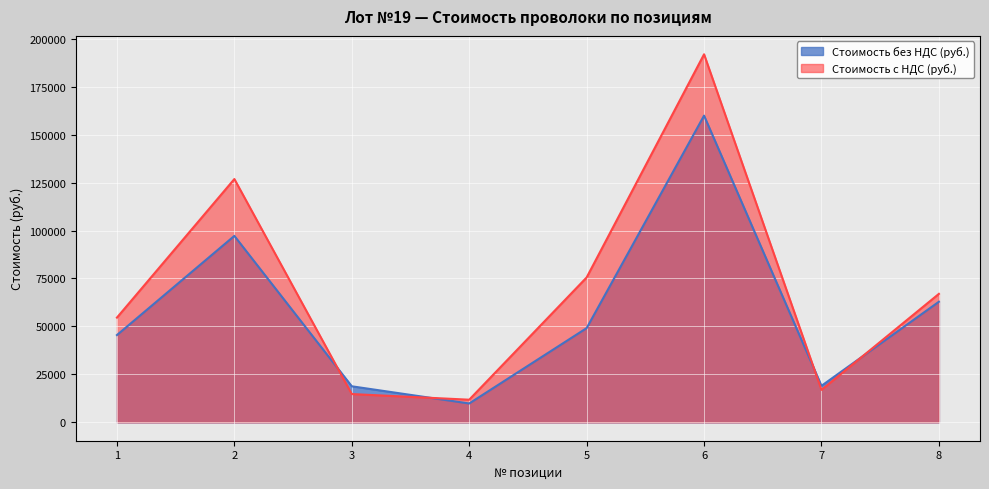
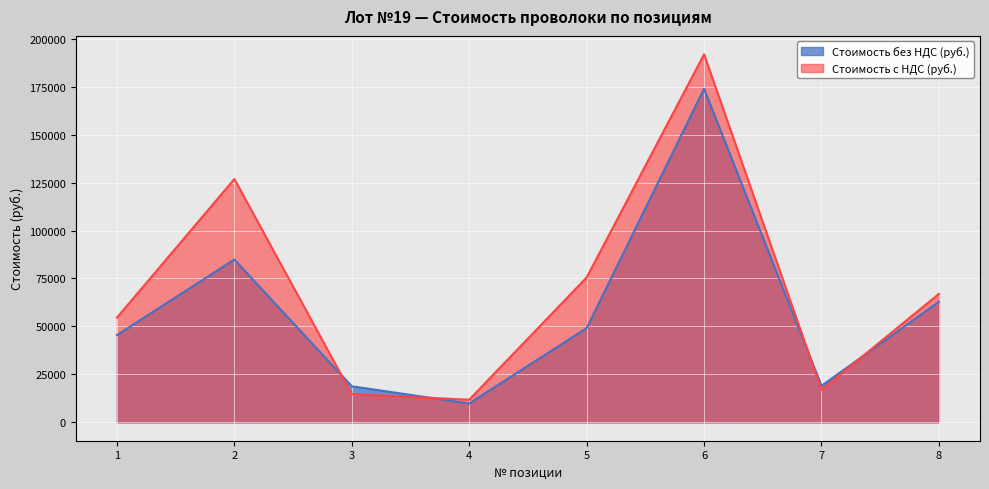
Стоимость без НДС (руб.), 2: 97000 -> 85000
Стоимость без НДС (руб.), 6: 160000 -> 174000
